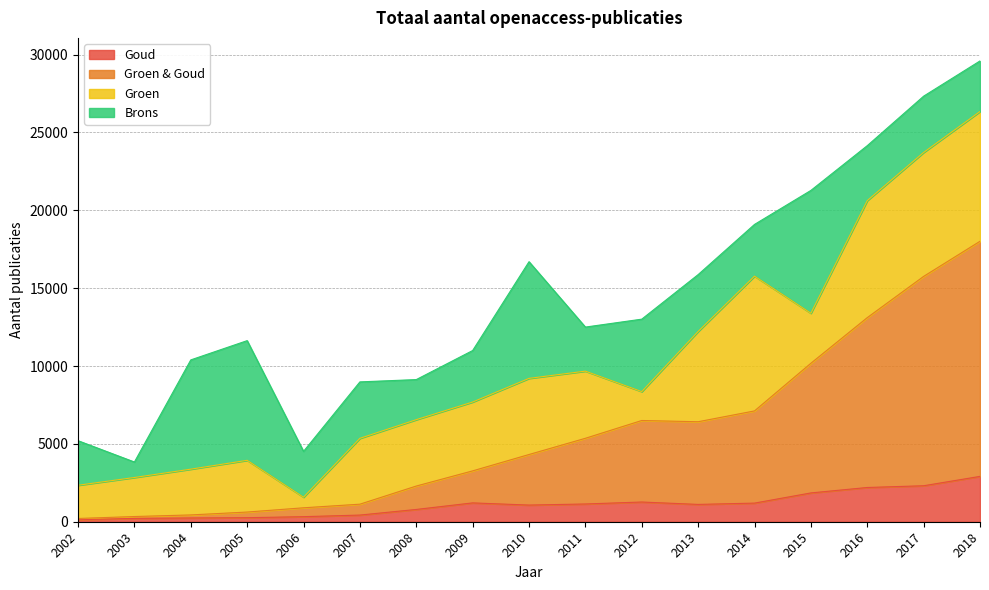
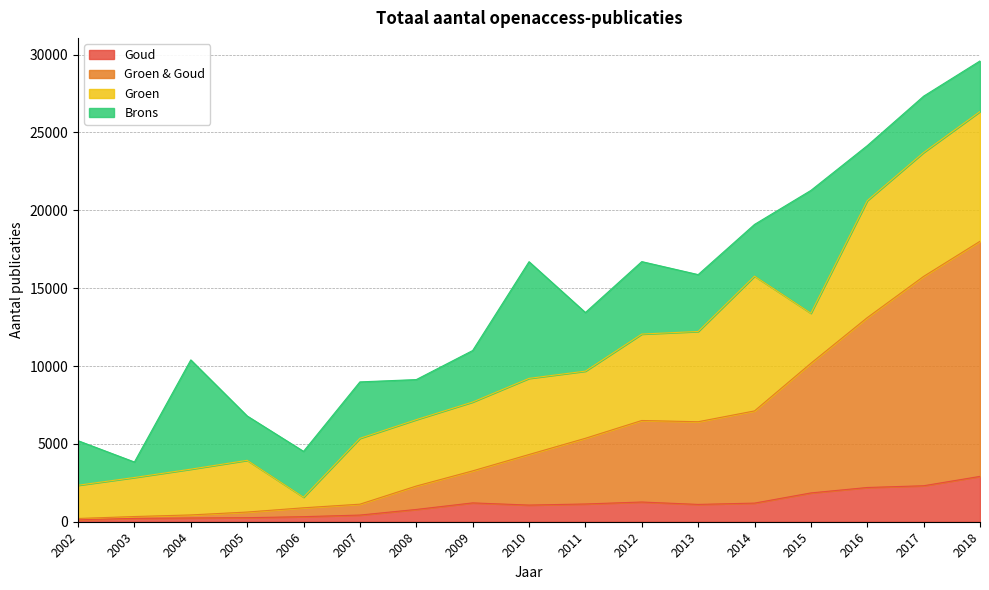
Brons, 2005: 7700 -> 2800
Brons, 2011: 2800 -> 3800
Groen, 2012: 1900 -> 5600
